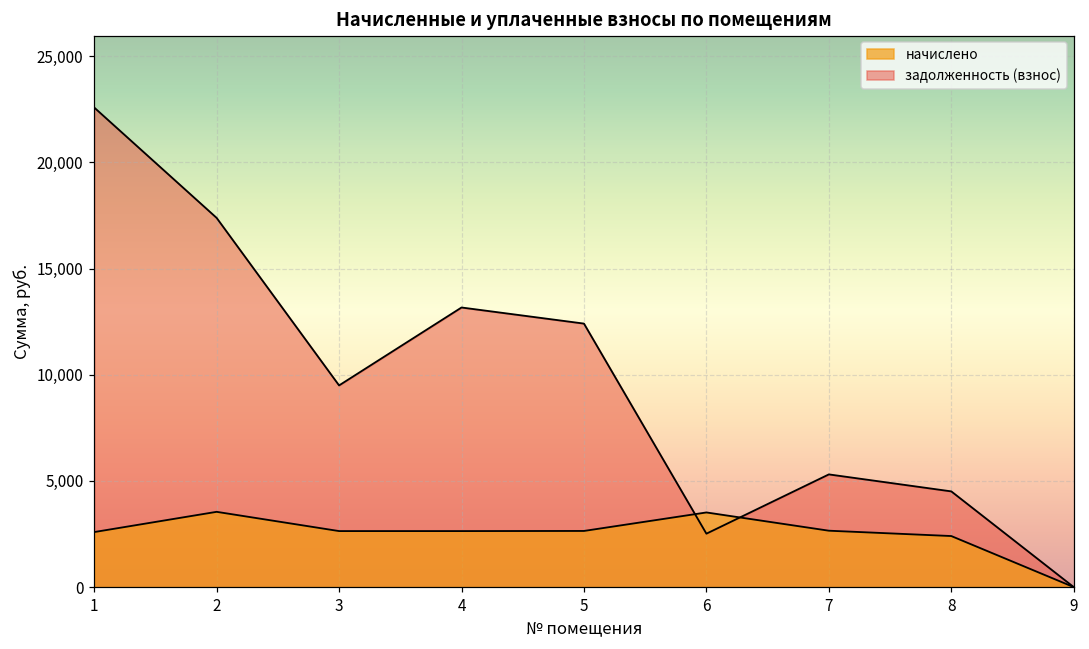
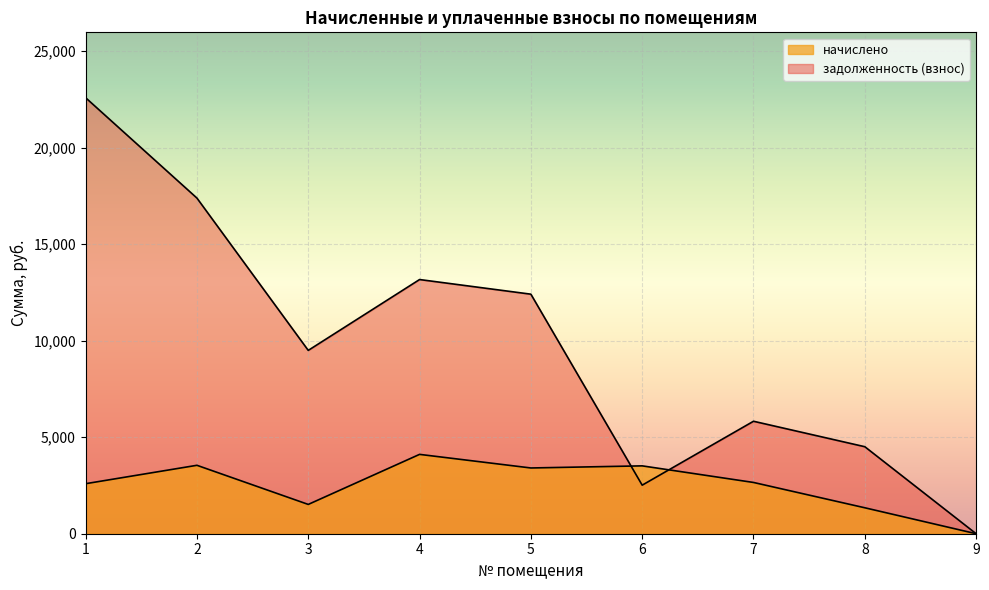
начислено, 3: 2,600 -> 1,500
начислено, 4: 2,600 -> 4,100
начислено, 5: 2,600 -> 3,400
задолженность (взнос), 7: 5,300 -> 5,800
начислено, 8: 2,400 -> 1,300
